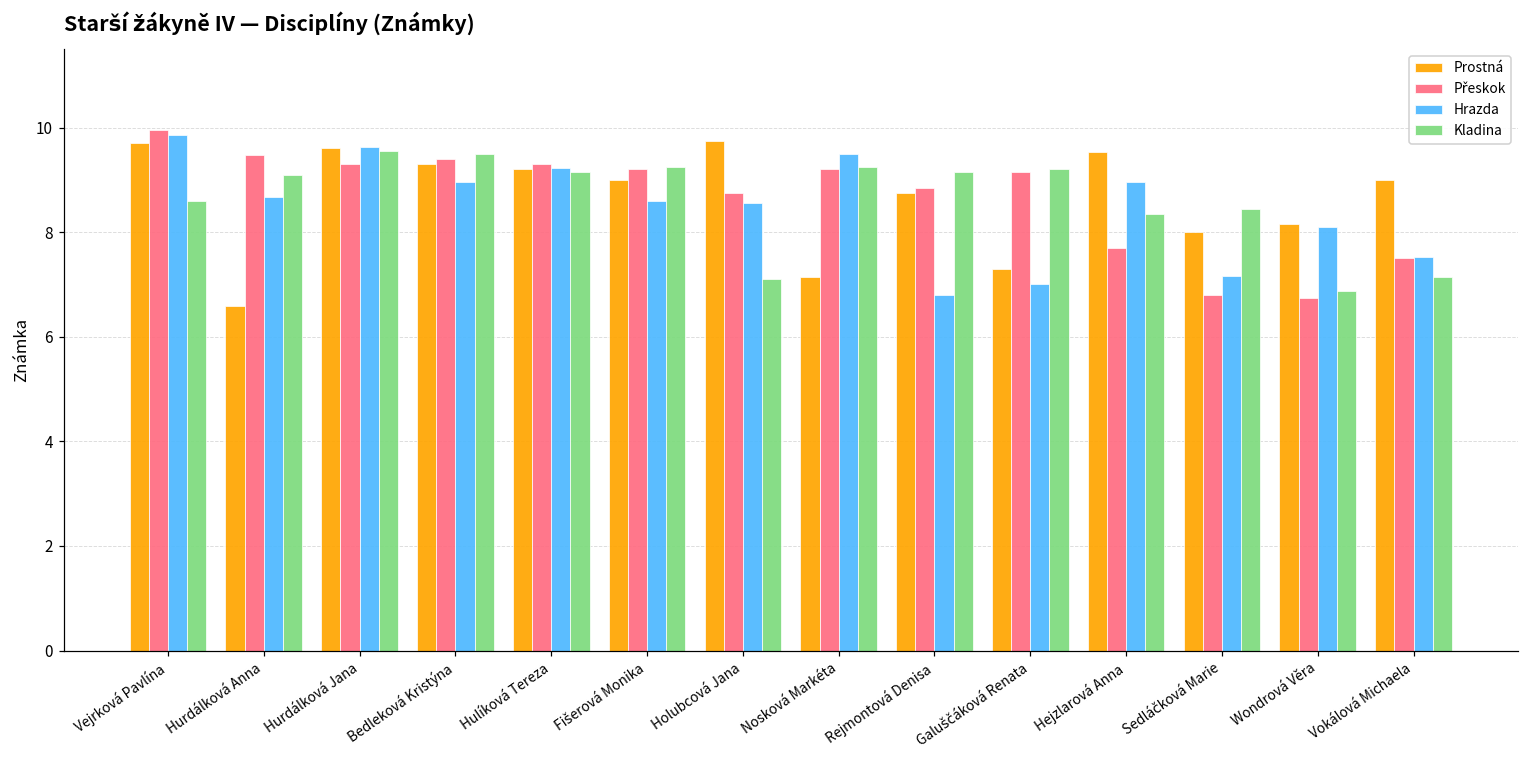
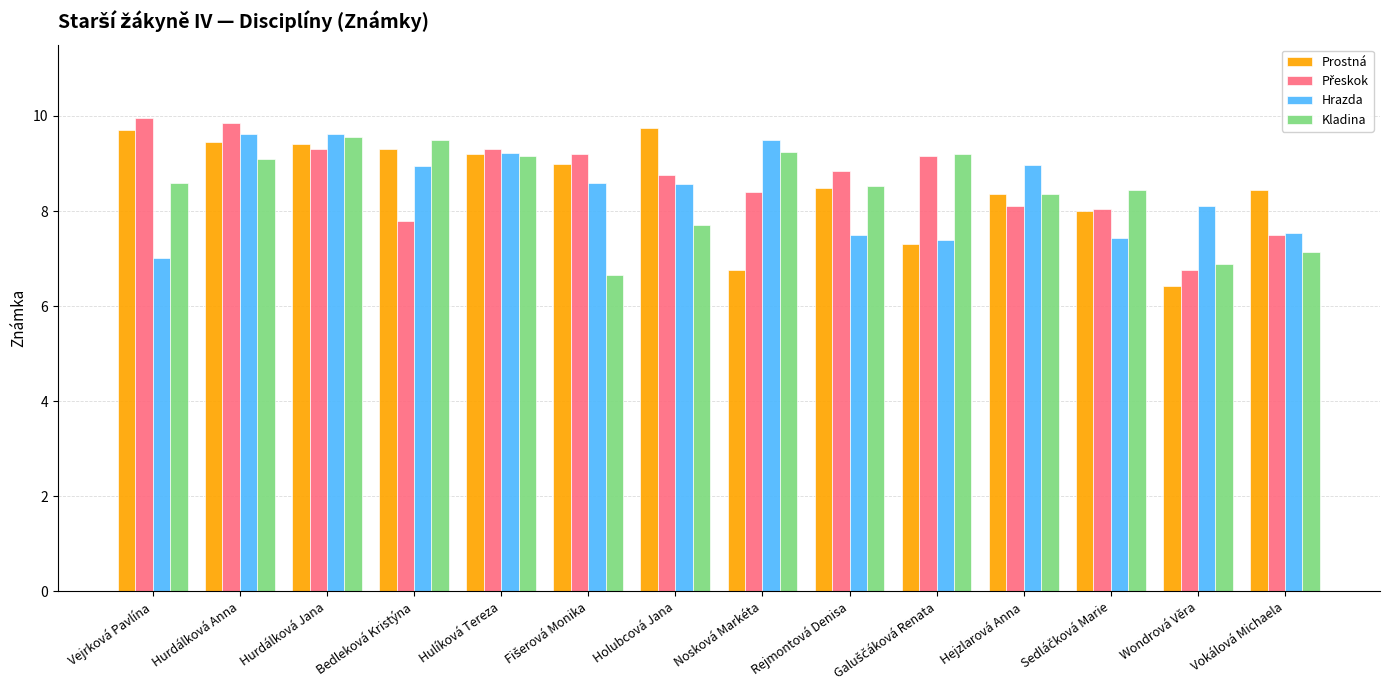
Hrazda, Vejrková Pavlína: 9.9 -> 7.0
Prostná, Hurdálková Anna: 6.6 -> 9.5
Přeskok, Hurdálková Anna: 9.5 -> 9.9
Hrazda, Hurdálková Anna: 8.7 -> 9.6
Prostná, Hurdálková Jana: 9.6 -> 9.4
Přeskok, Bedleková Kristýna: 9.4 -> 7.8
Kladina, Fišerová Monika: 9.3 -> 6.7
Kladina, Holubcová Jana: 7.1 -> 7.7
Prostná, Nosková Markéta: 7.2 -> 6.8
Přeskok, Nosková Markéta: 9.2 -> 8.4
Prostná, Rejmontová Denisa: 8.8 -> 8.5
Hrazda, Rejmontová Denisa: 6.8 -> 7.5
Kladina, Rejmontová Denisa: 9.2 -> 8.5
Hrazda, Galuščáková Renata: 7.0 -> 7.4
Prostná, Hejzlarová Anna: 9.5 -> 8.4
Přeskok, Hejzlarová Anna: 7.7 -> 8.1
Přeskok, Sedláčková Marie: 6.8 -> 8.1
Hrazda, Sedláčková Marie: 7.2 -> 7.4
Prostná, Wondrová Věra: 8.2 -> 6.4
Prostná, Vokálová Michaela: 9.0 -> 8.5
